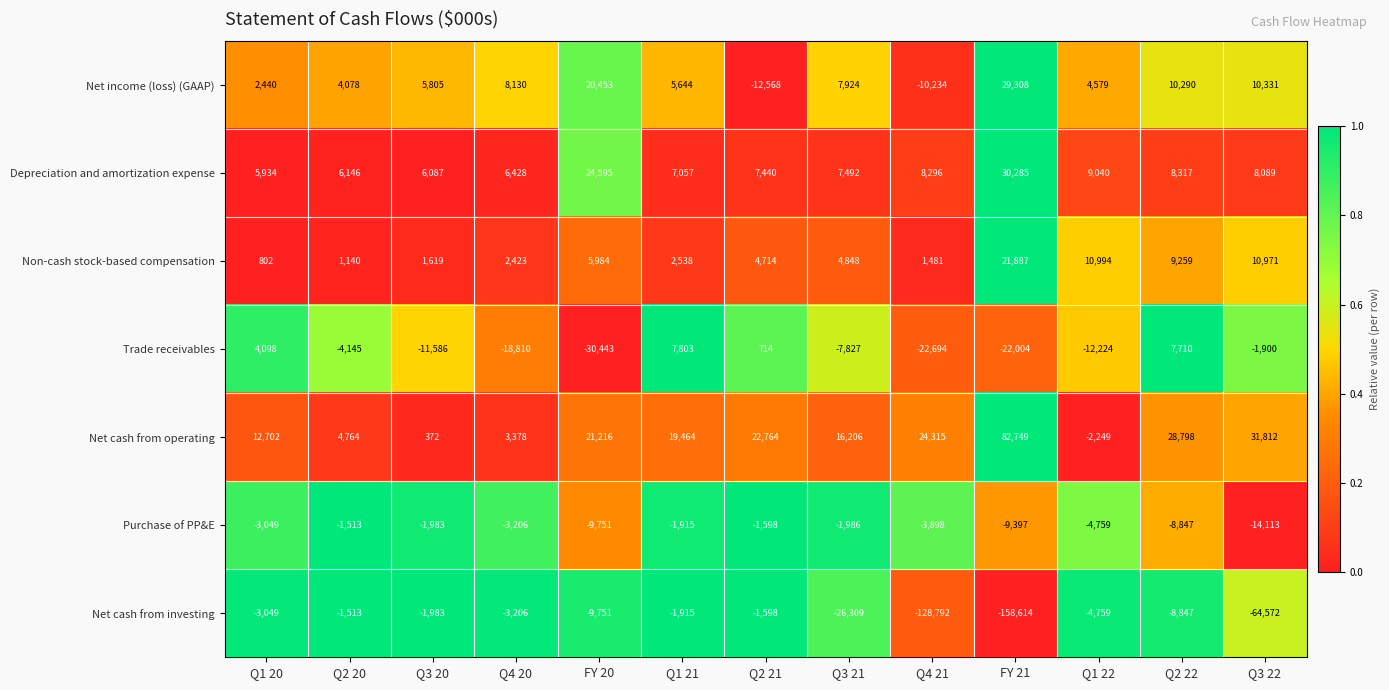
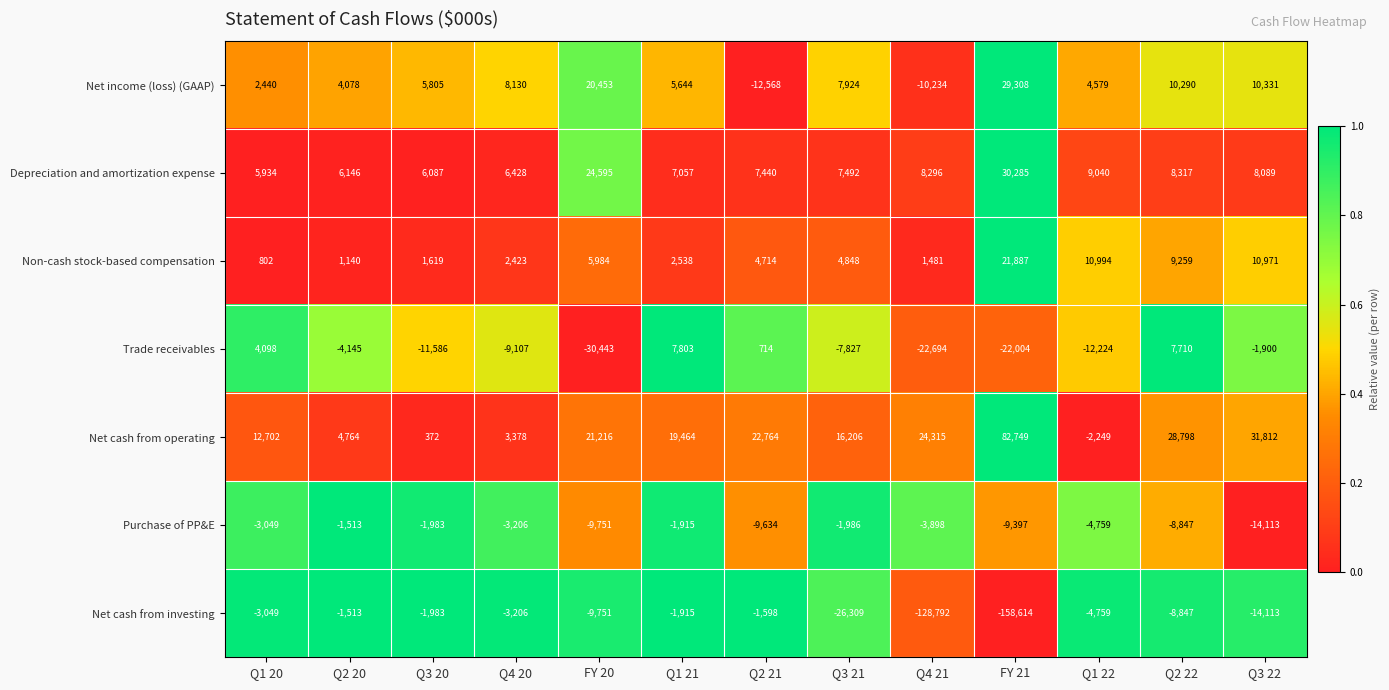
Trade receivables, Q4 20: -18,810 -> -9,107
Purchase of PP&E, Q2 21: -1,598 -> -9,634
Net cash from investing, Q3 22: -64,572 -> -14,113
